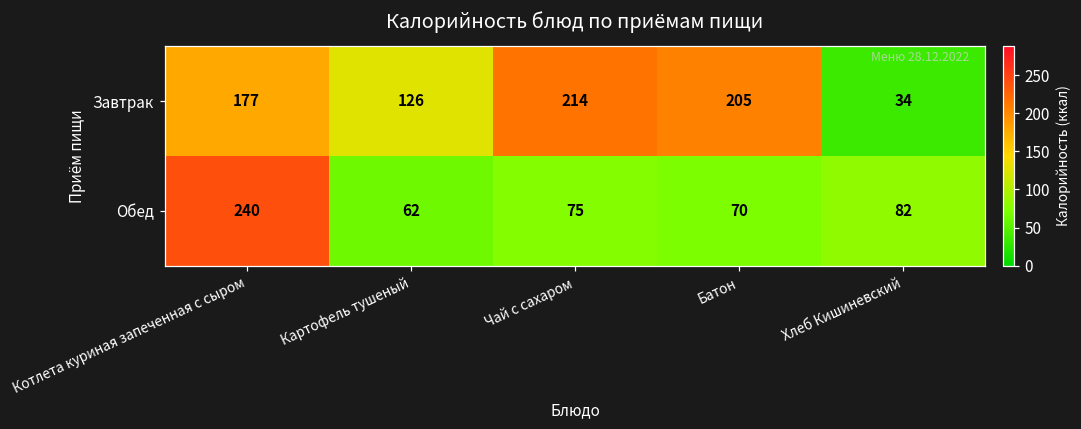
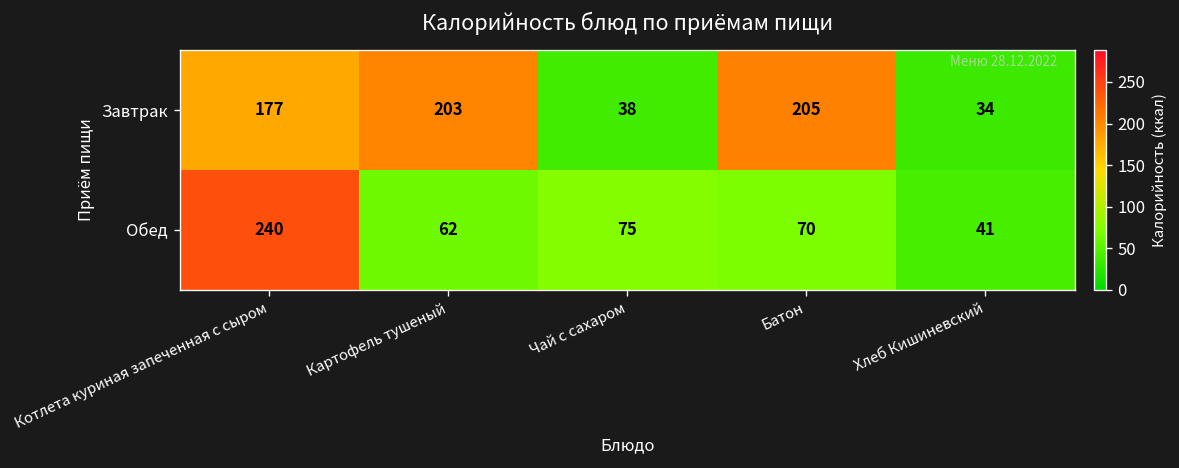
Завтрак, Картофель тушеный: 126 -> 203
Завтрак, Чай с сахаром: 214 -> 38
Обед, Хлеб Кишиневский: 82 -> 41
